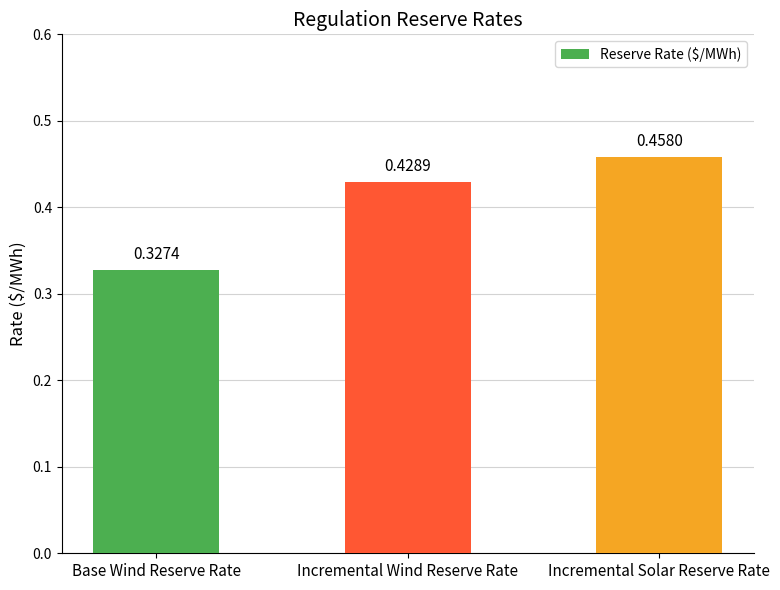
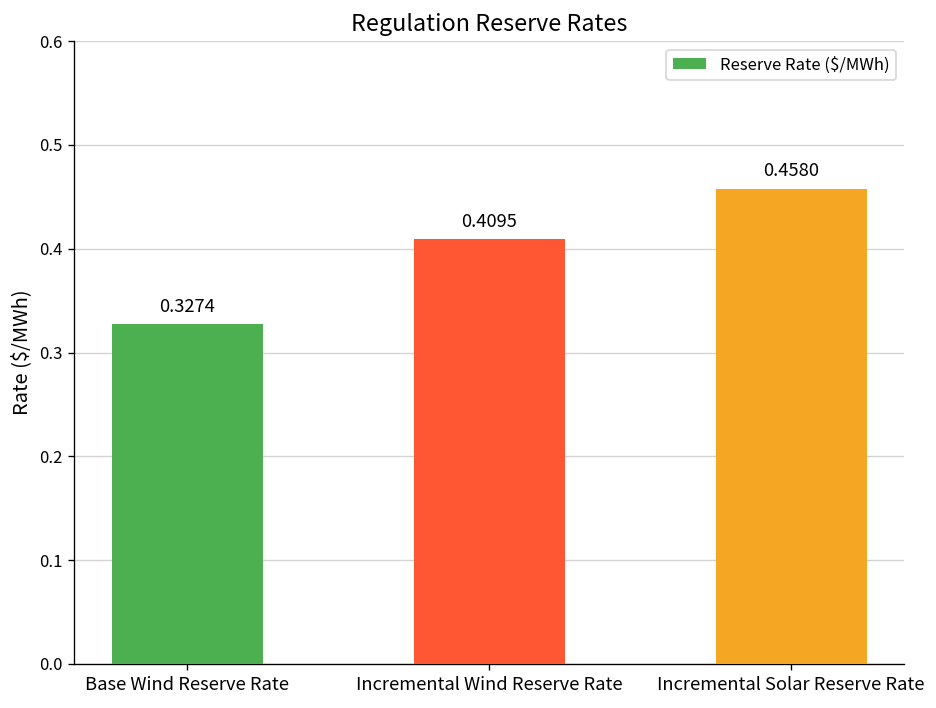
Incremental Wind Reserve Rate: 0.4289 -> 0.4095
